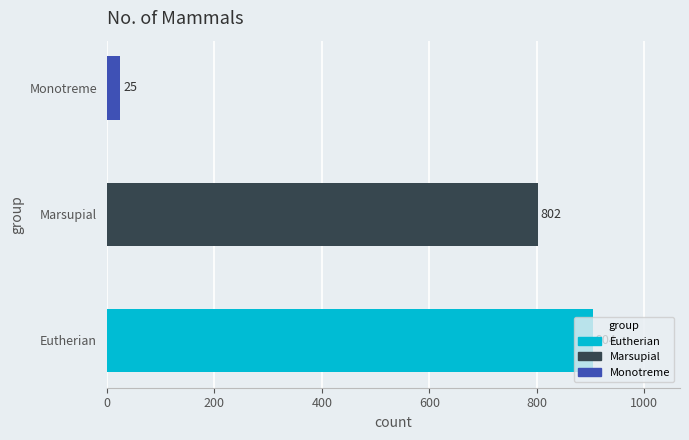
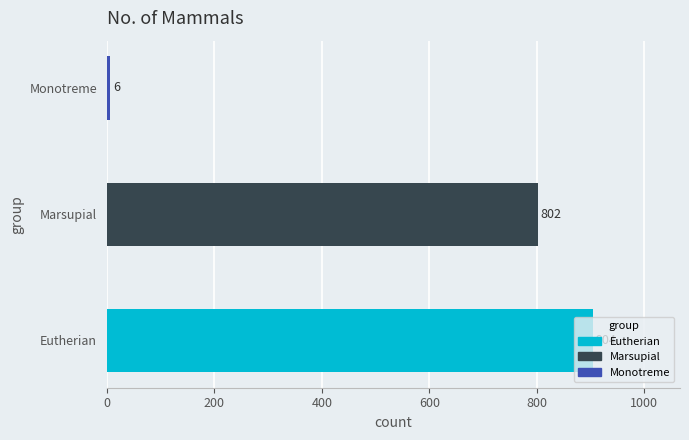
Monotreme: 25 -> 6
